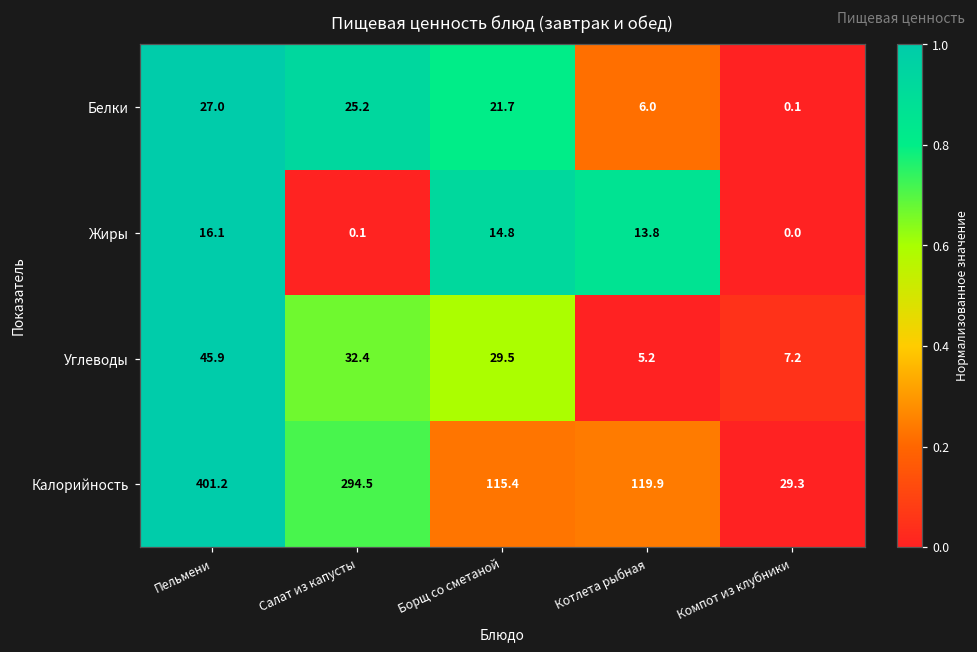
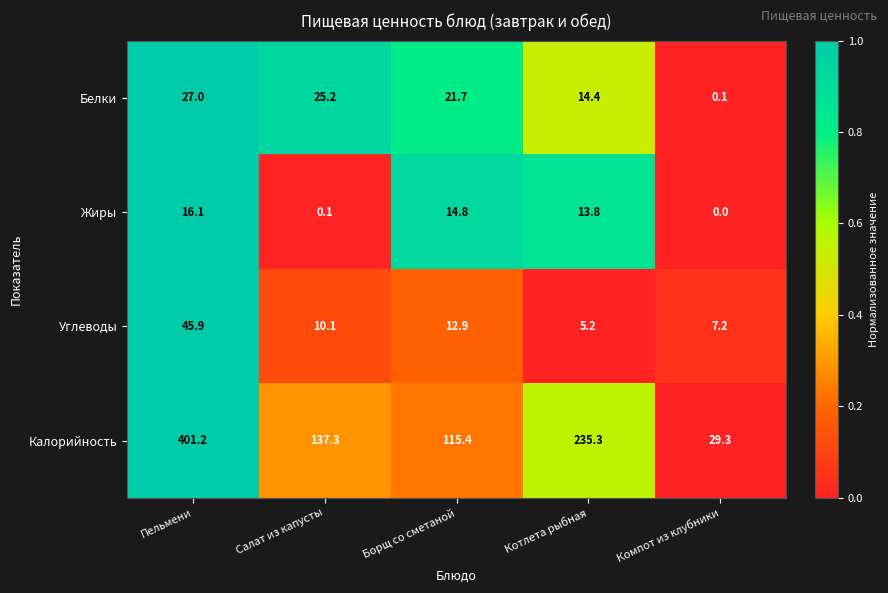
Белки, Котлета рыбная: 6.0 -> 14.4
Углеводы, Салат из капусты: 32.4 -> 10.1
Углеводы, Борщ со сметаной: 29.5 -> 12.9
Калорийность, Салат из капусты: 294.5 -> 137.3
Калорийность, Котлета рыбная: 119.9 -> 235.3
